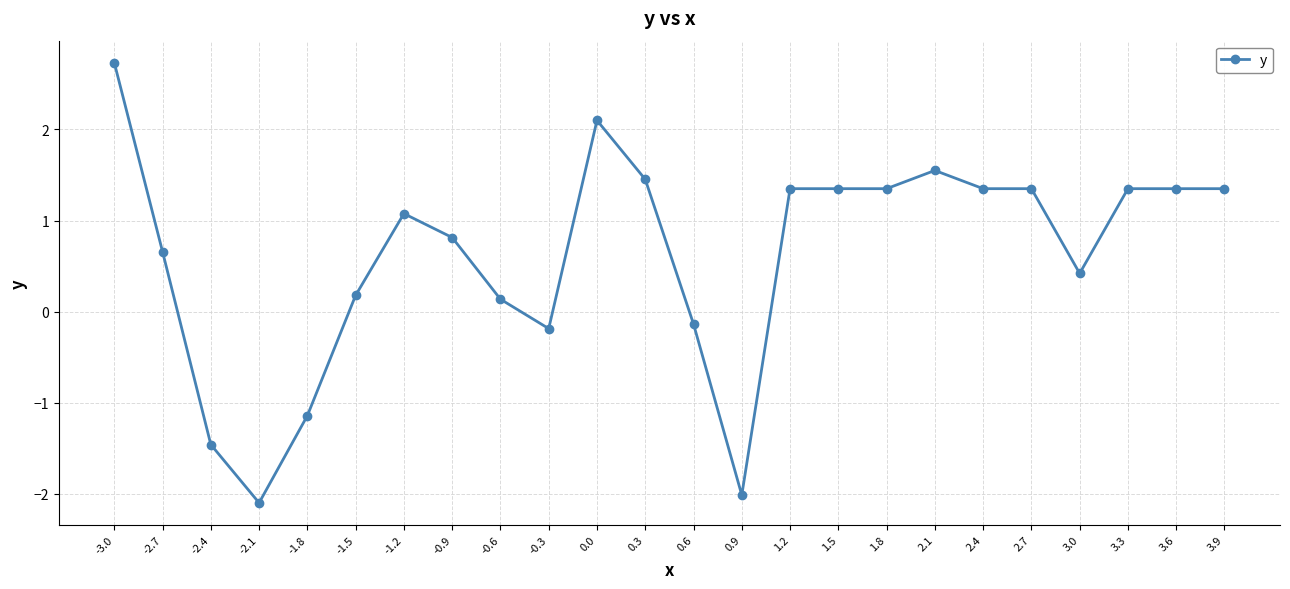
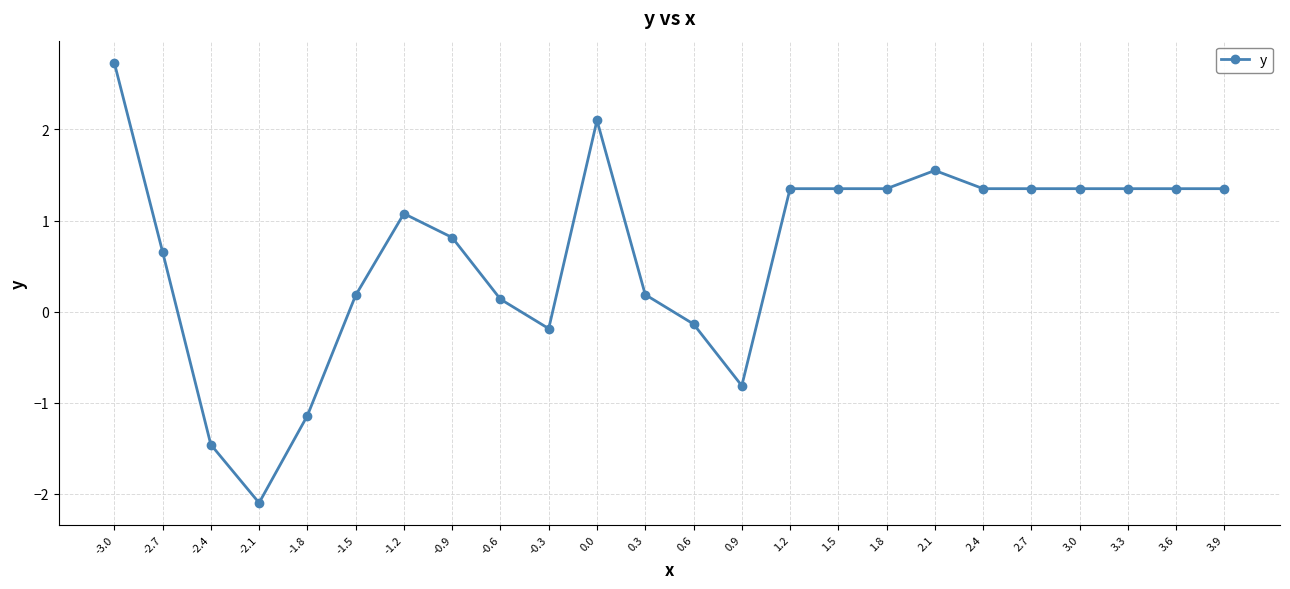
0.3: 1.5 -> 0.2
0.9: -2.0 -> -0.8
3.0: 0.4 -> 1.4
